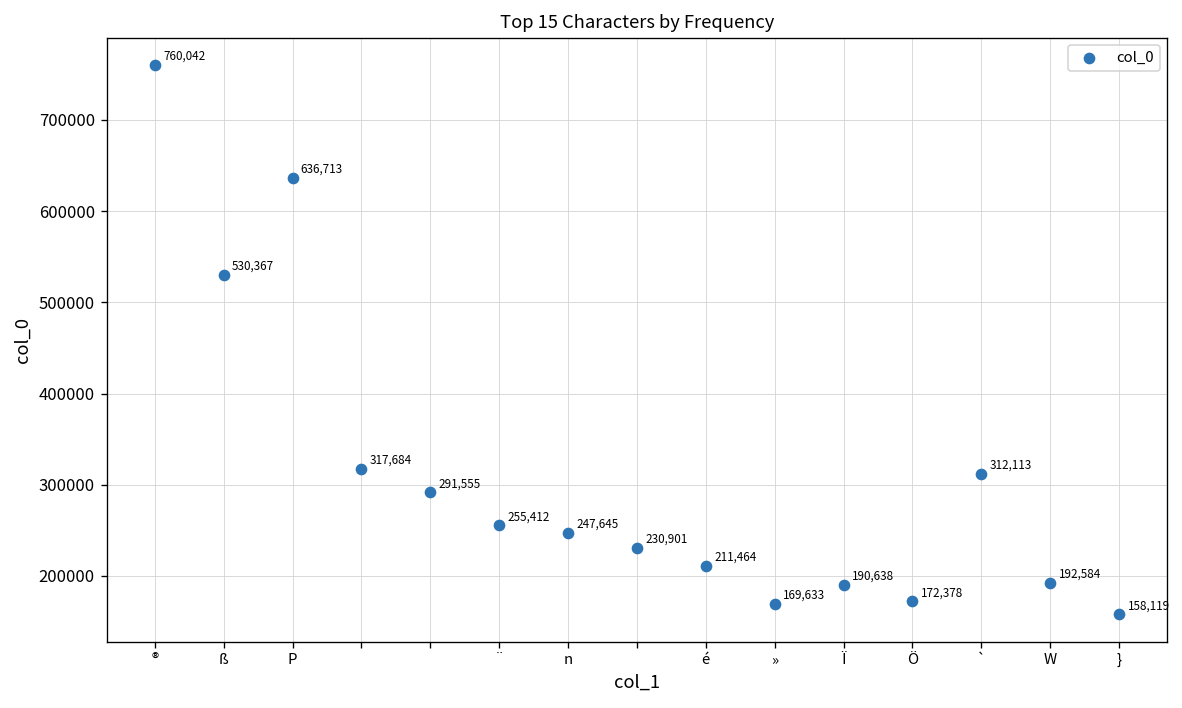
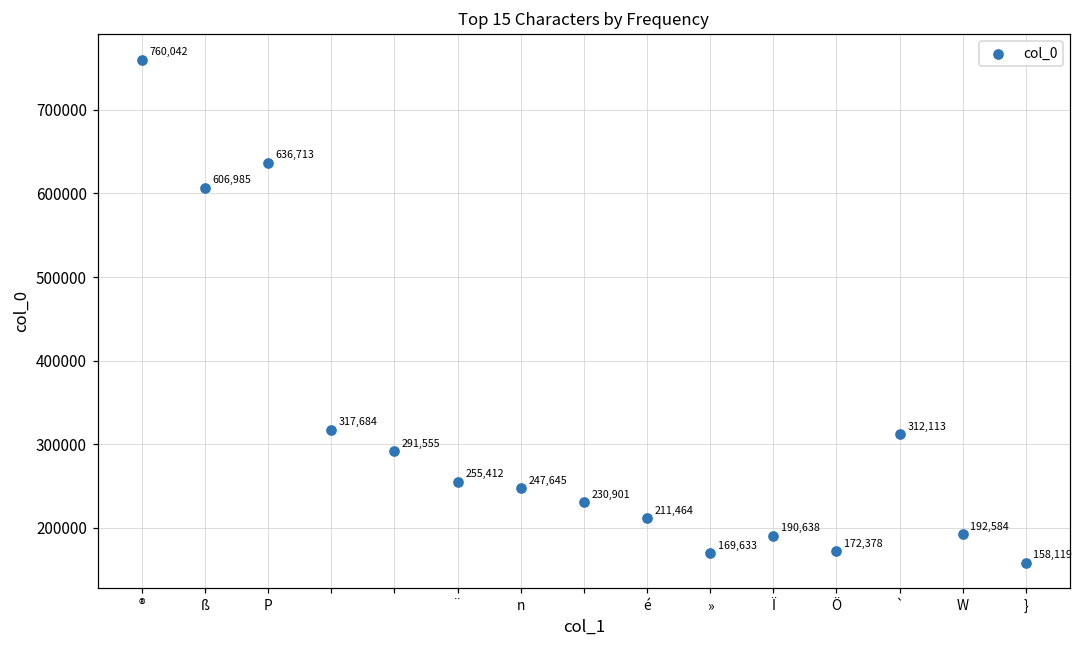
ß: 530,367 -> 606,985
